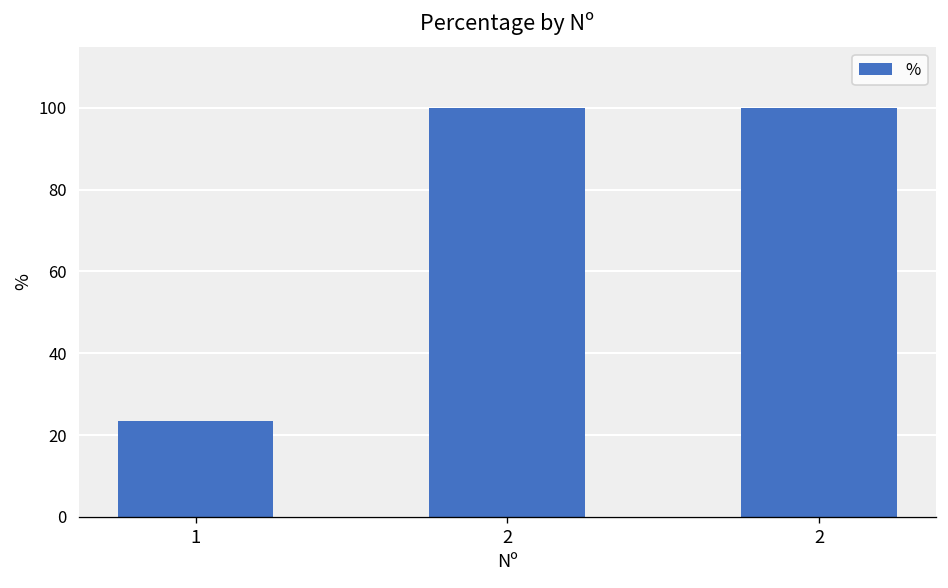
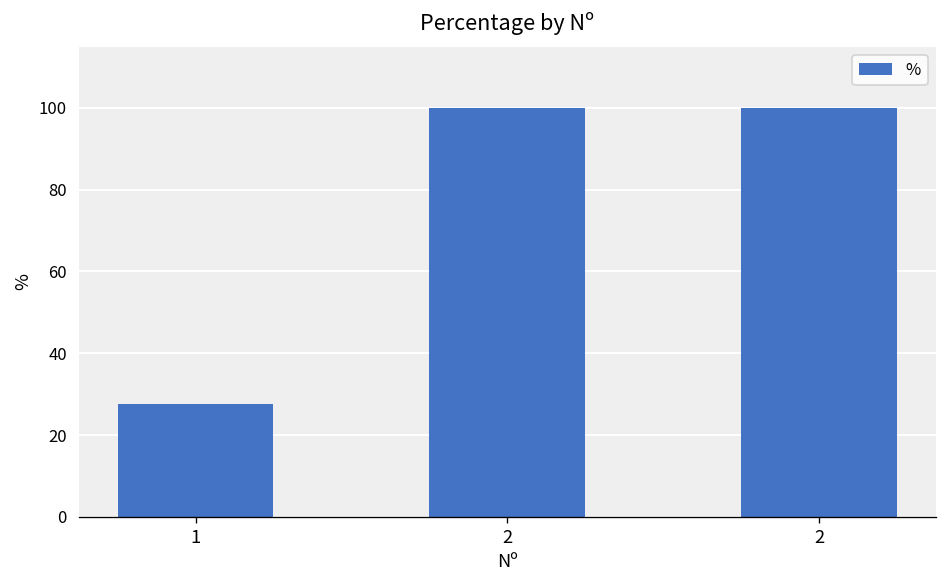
1: 23 -> 28
